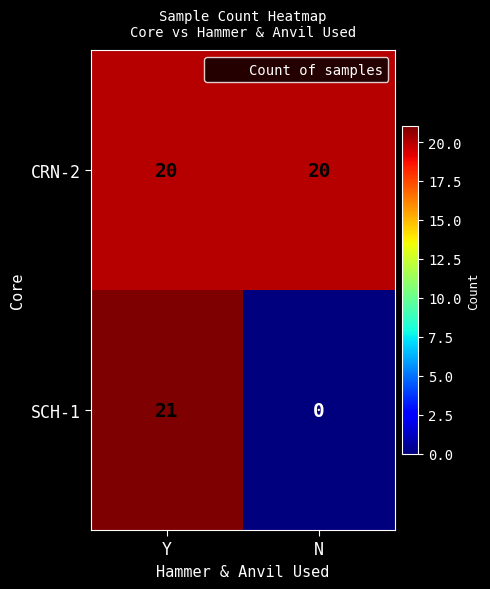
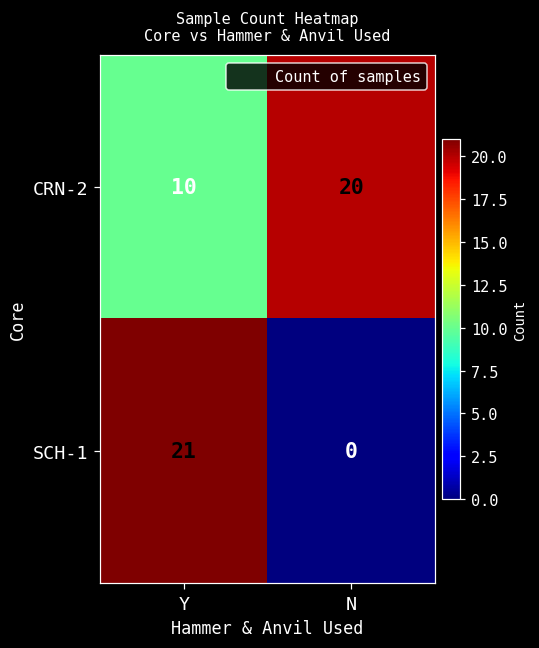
CRN-2, Y: 20 -> 10
